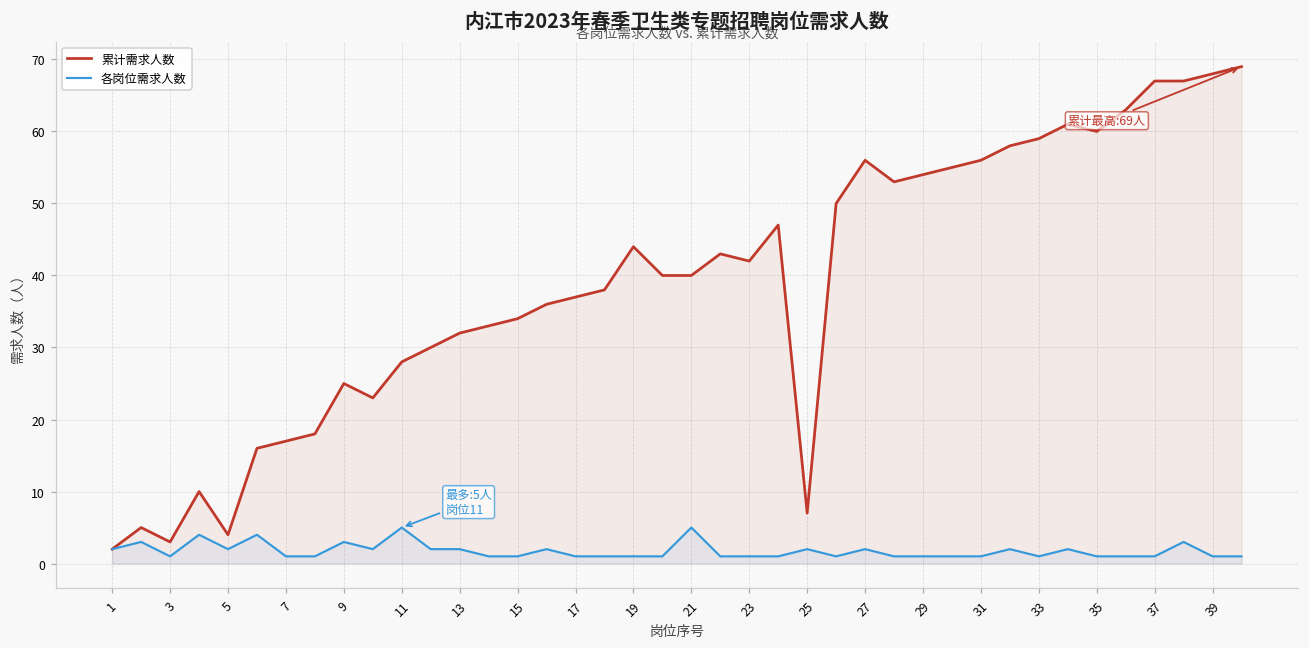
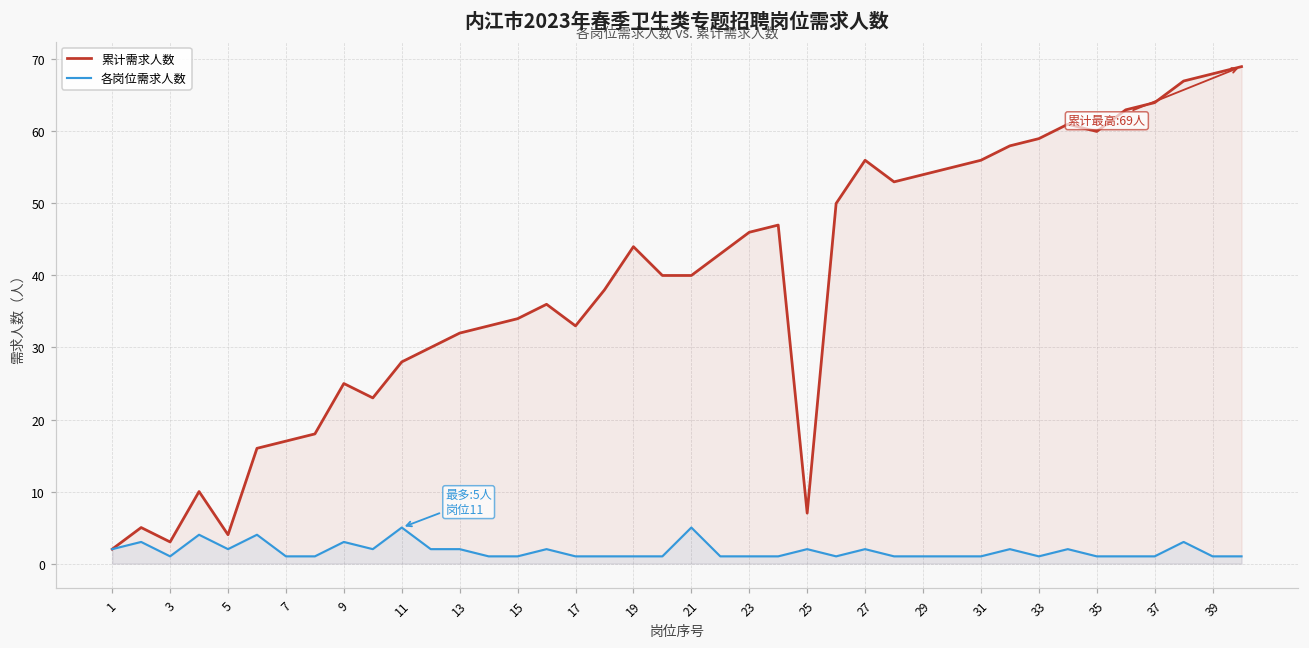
累计需求人数, 17: 37 -> 33
累计需求人数, 23: 42 -> 46
累计需求人数, 37: 67 -> 64
